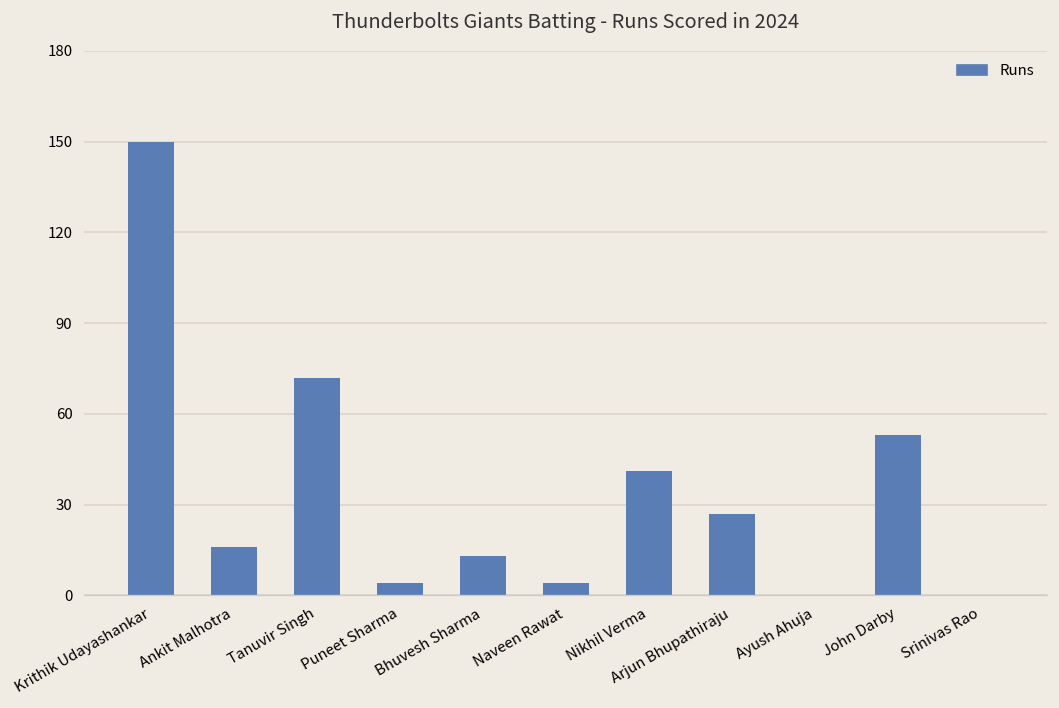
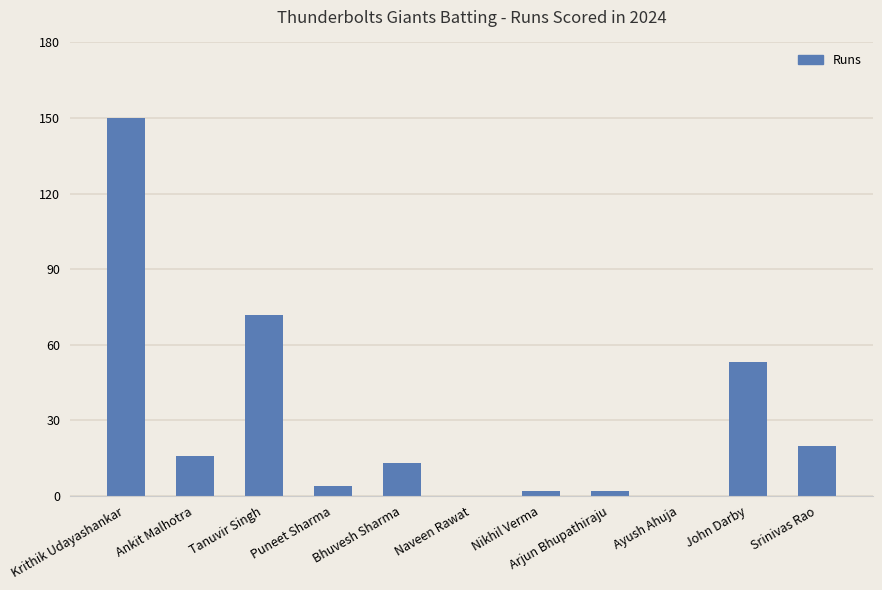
Naveen Rawat: 4 -> 0
Nikhil Verma: 41 -> 2
Arjun Bhupathiraju: 27 -> 2
Srinivas Rao: 0 -> 20
